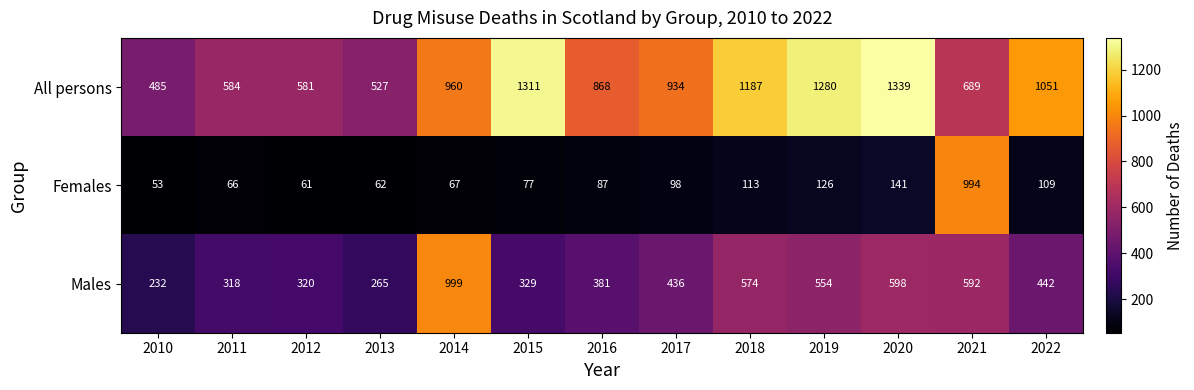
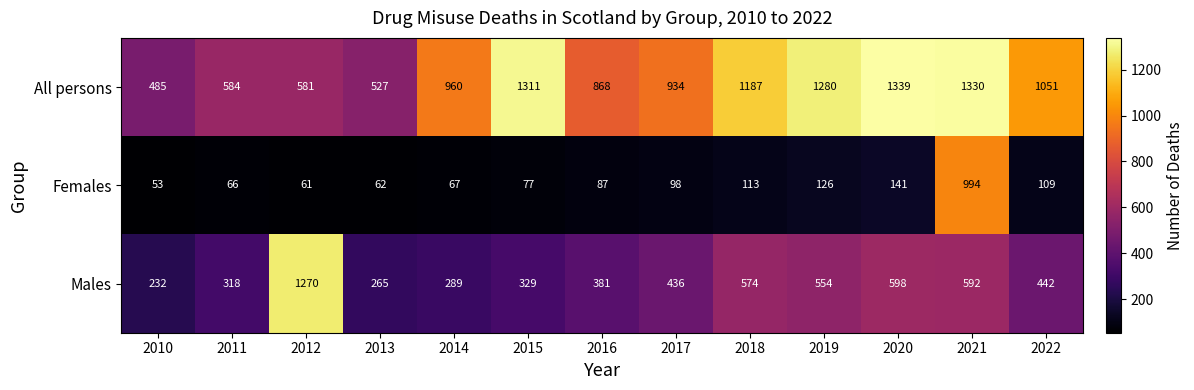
All persons, 2021: 689 -> 1330
Males, 2012: 320 -> 1270
Males, 2014: 999 -> 289
